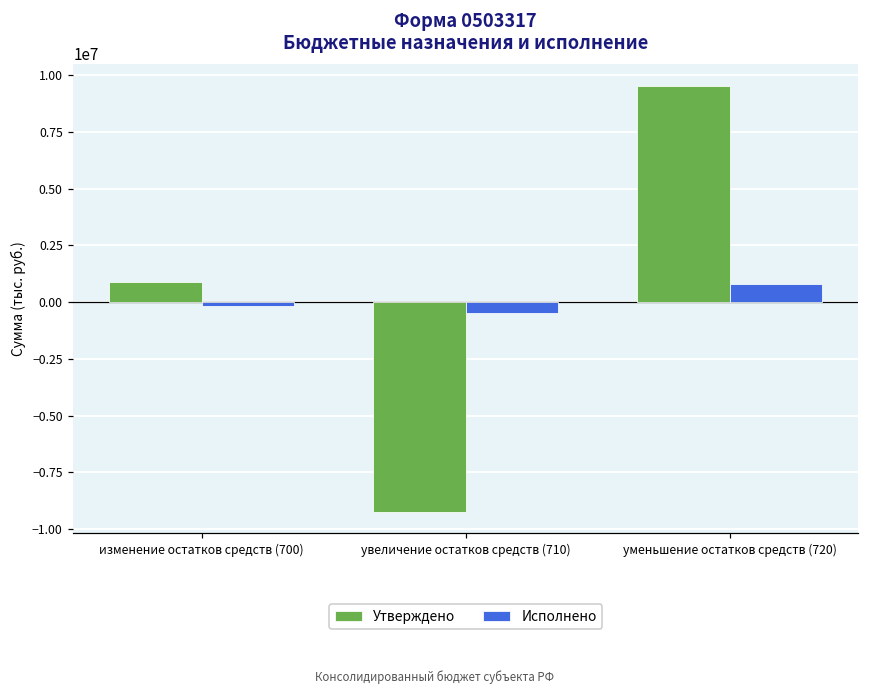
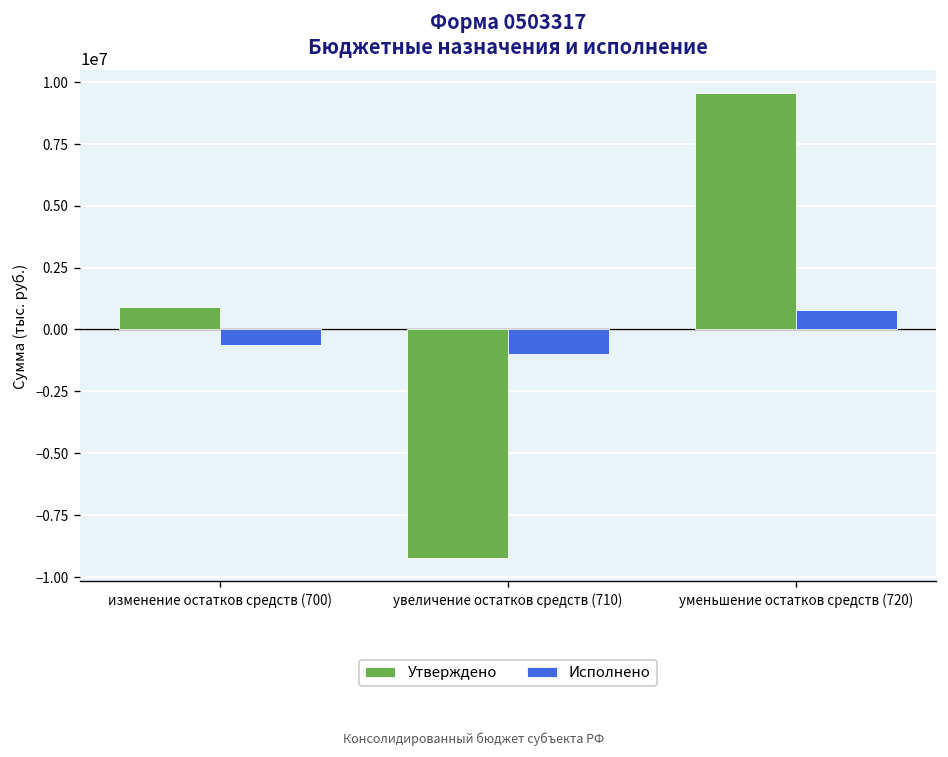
Исполнено, изменение остатков средств (700): -200000 -> -600000
Исполнено, увеличение остатков средств (710): -500000 -> -1000000
